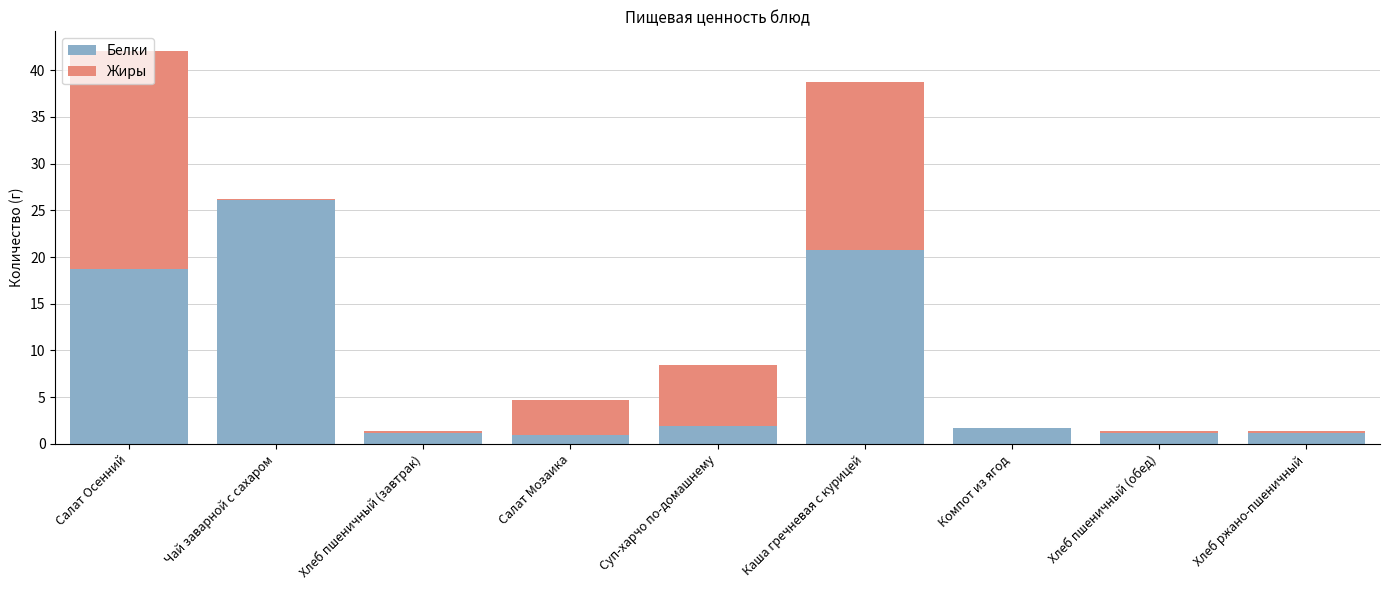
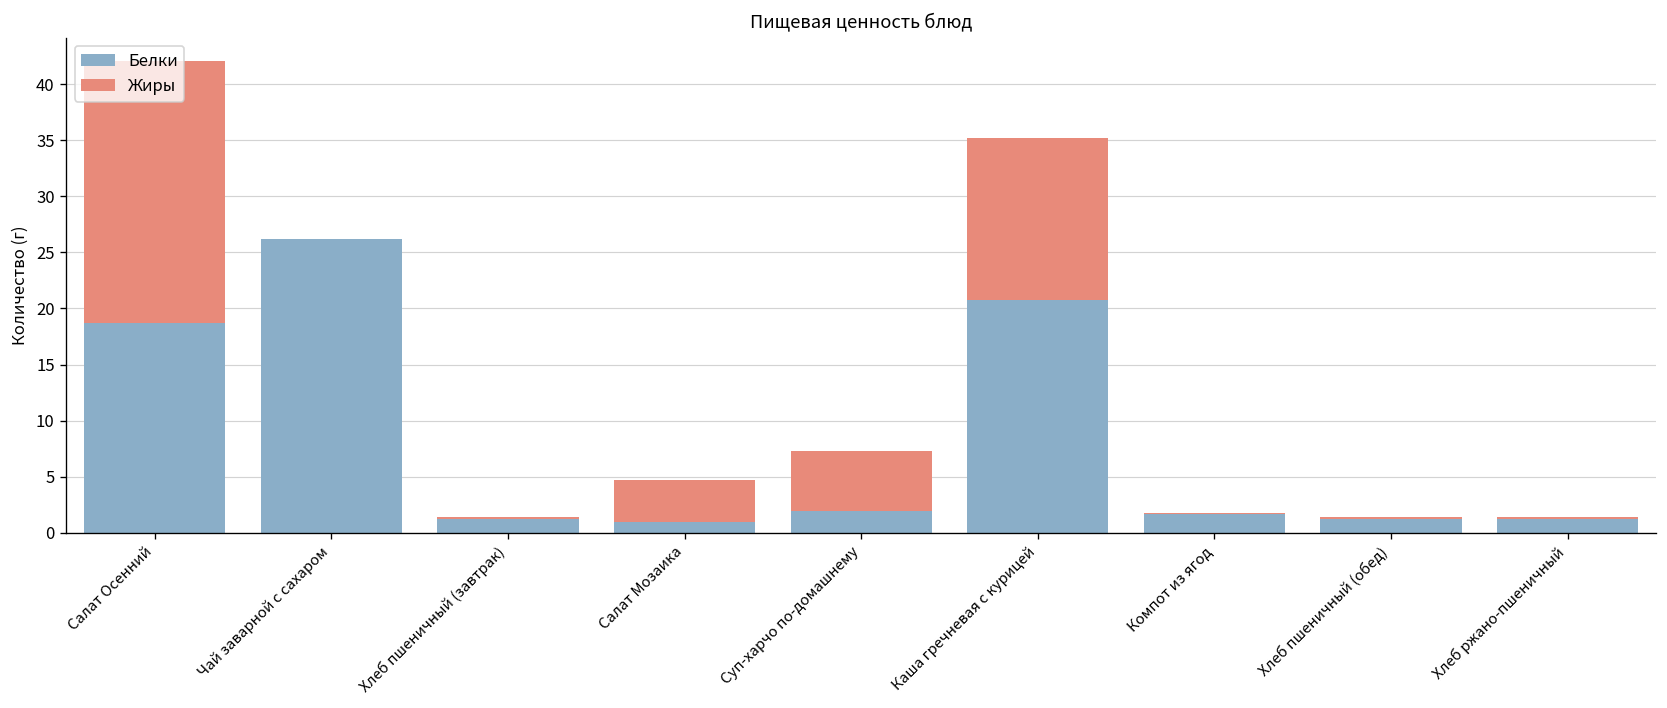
Жиры, Суп-харчо по-домашнему: 6 -> 5
Жиры, Каша гречневая с курицей: 18 -> 14
